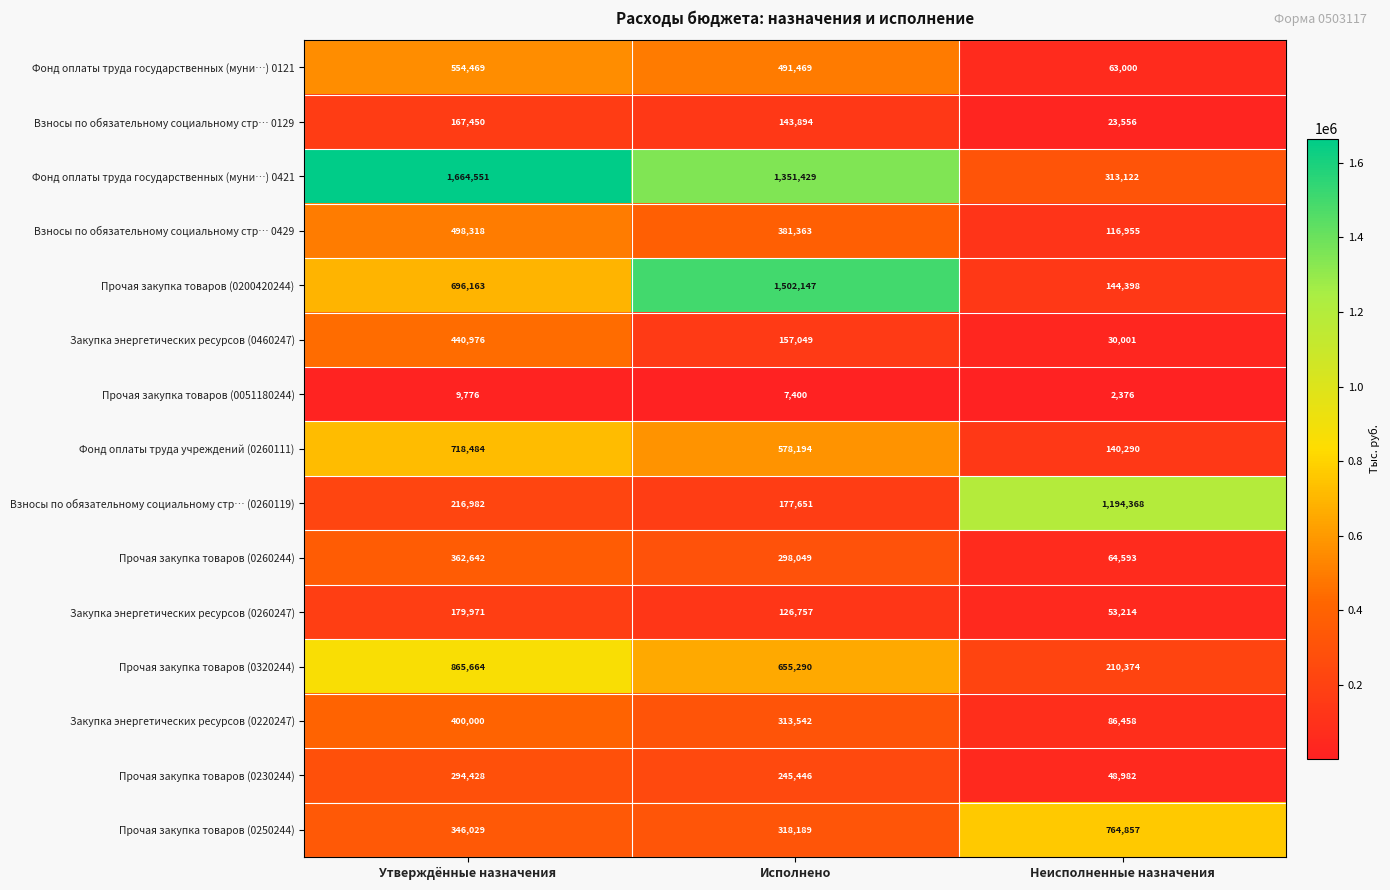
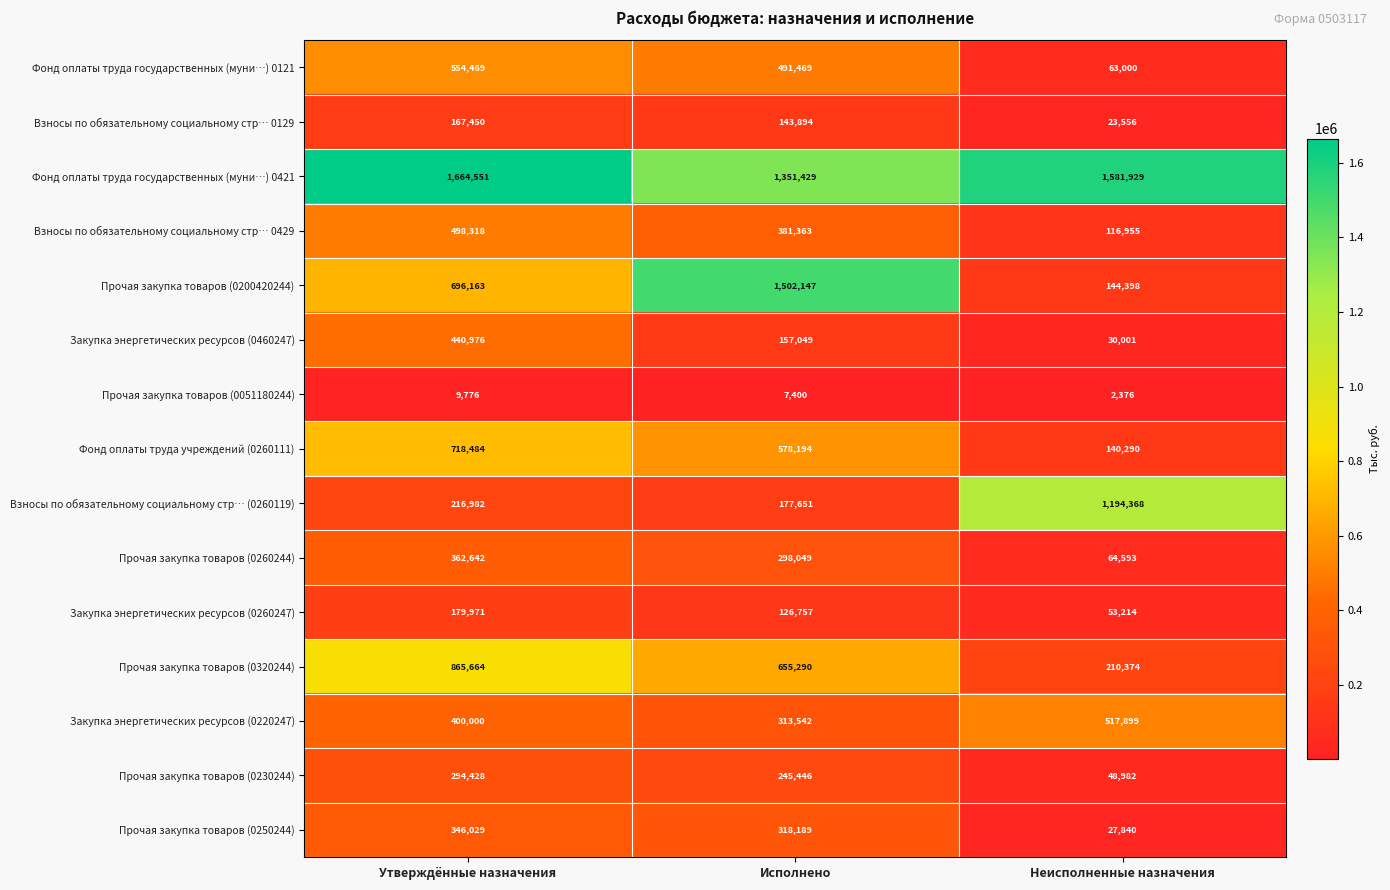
Фонд оплаты труда государственных (муни…) 0421, Неисполненные назначения: 313,122 -> 1,581,929
Закупка энергетических ресурсов (0220247), Неисполненные назначения: 86,458 -> 517,899
Прочая закупка товаров (0250244), Неисполненные назначения: 764,857 -> 27,840
